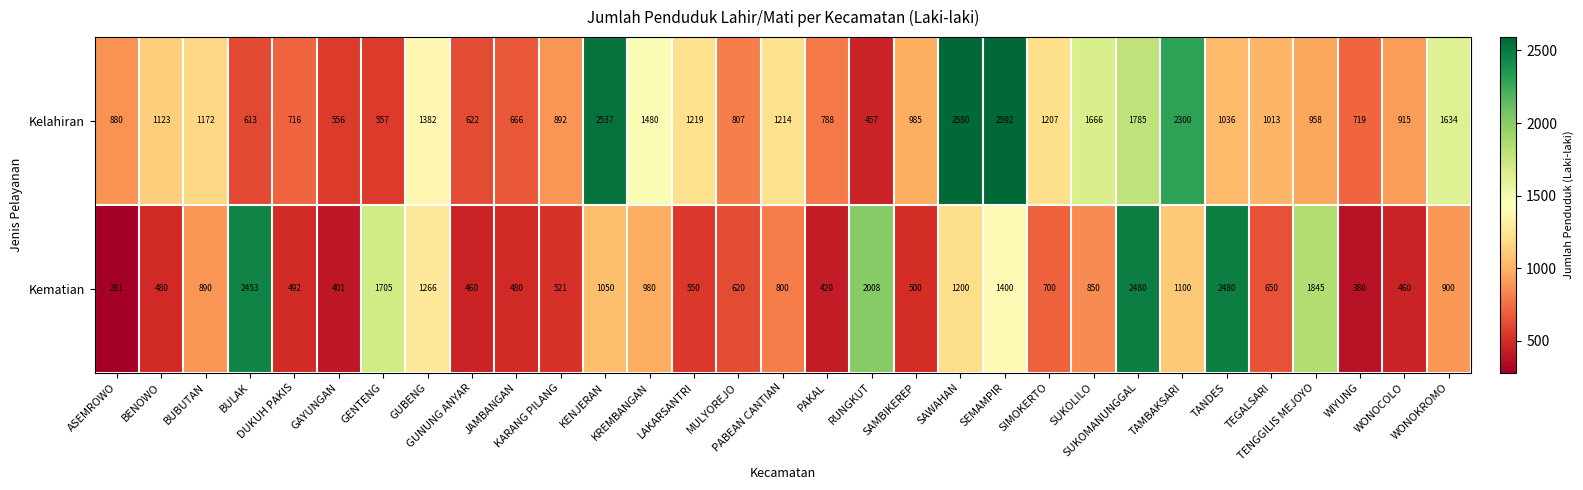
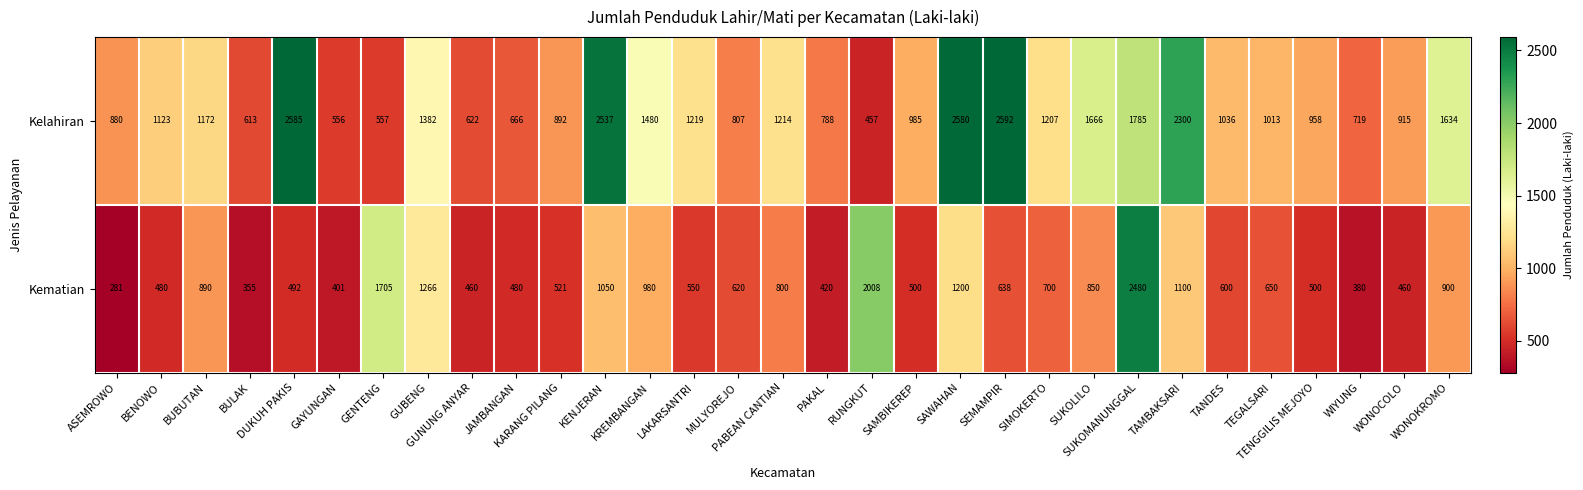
Kelahiran, DUKUH PAKIS: 716 -> 2585
Kematian, BULAK: 2453 -> 355
Kematian, SEMAMPIR: 1400 -> 638
Kematian, TANDES: 2480 -> 600
Kematian, TENGGILIS MEJOYO: 1845 -> 500
